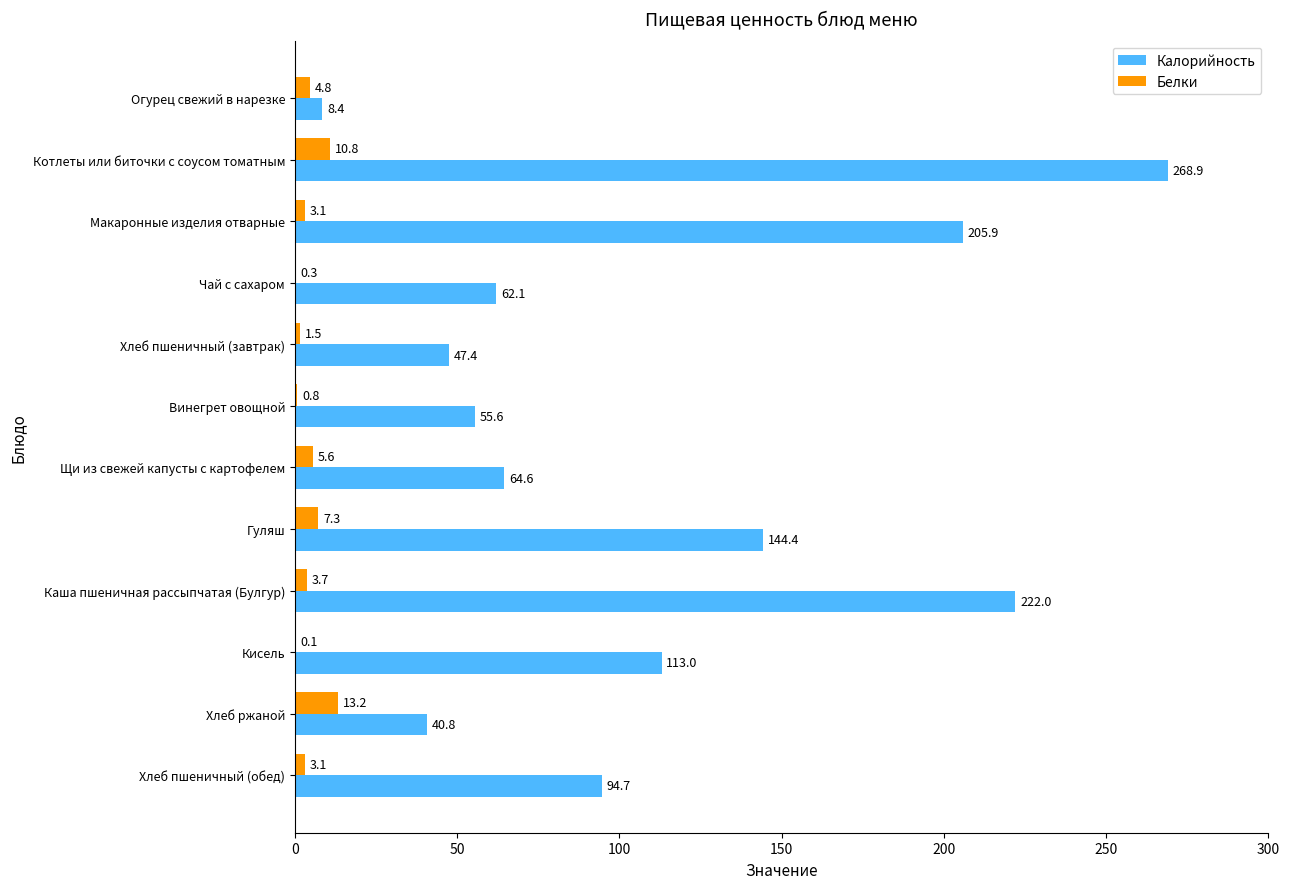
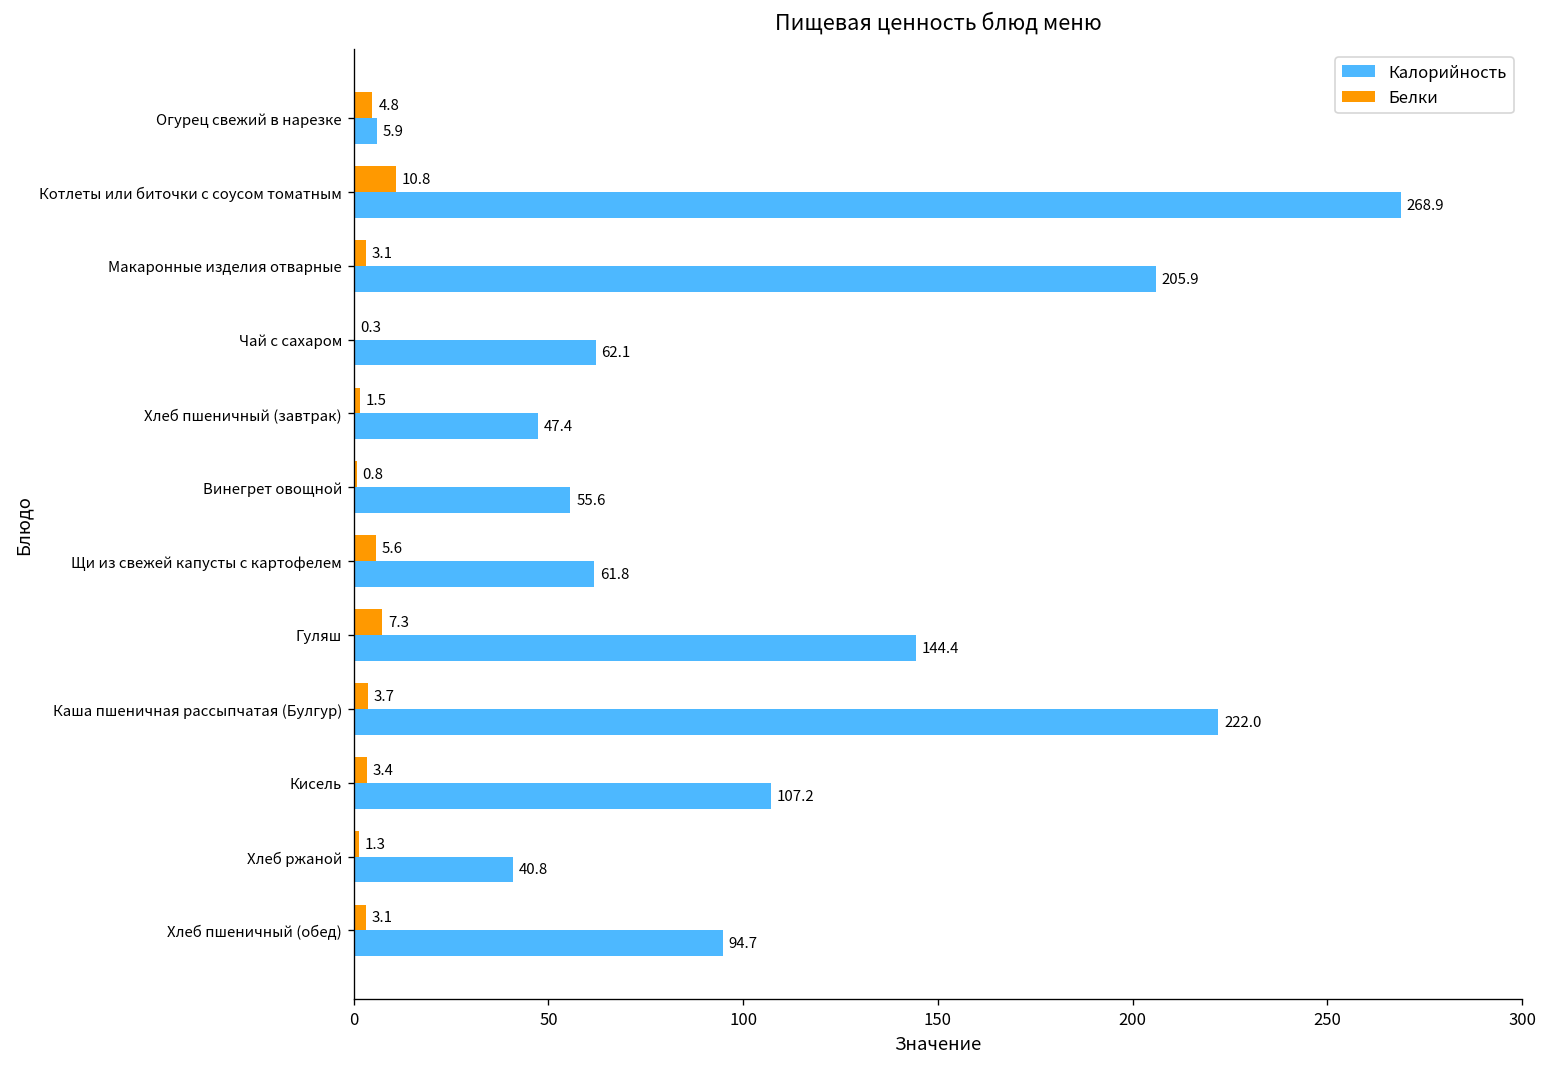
Калорийность, Огурец свежий в нарезке: 8.4 -> 5.9
Калорийность, Щи из свежей капусты с картофелем: 64.6 -> 61.8
Белки, Кисель: 0.1 -> 3.4
Калорийность, Кисель: 113.0 -> 107.2
Белки, Хлеб ржаной: 13.2 -> 1.3
